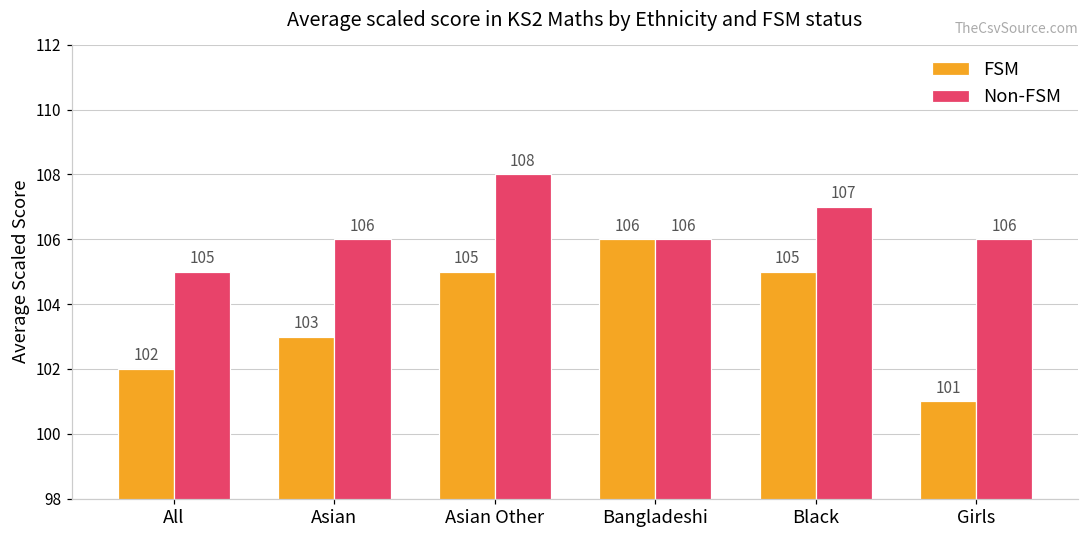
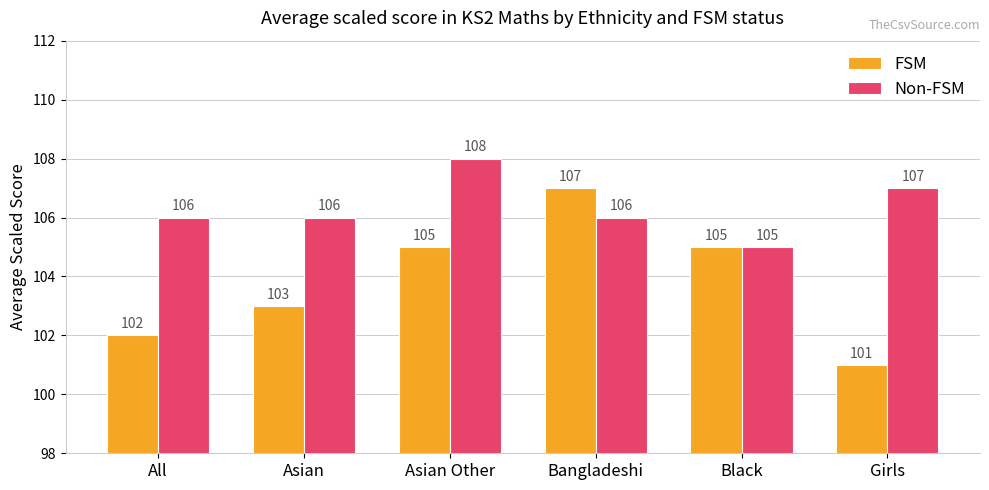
Non-FSM, All: 105 -> 106
FSM, Bangladeshi: 106 -> 107
Non-FSM, Black: 107 -> 105
Non-FSM, Girls: 106 -> 107
